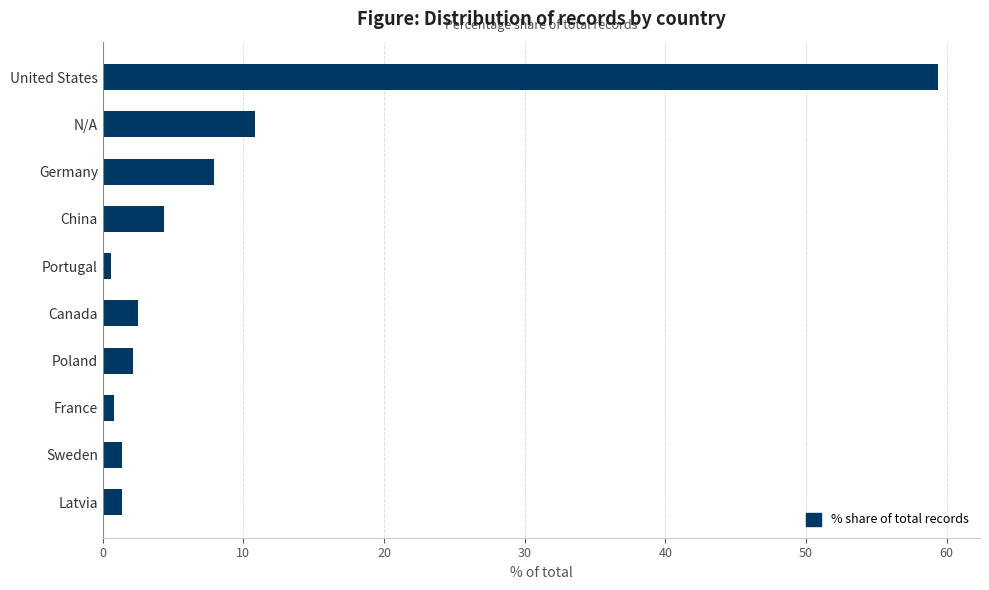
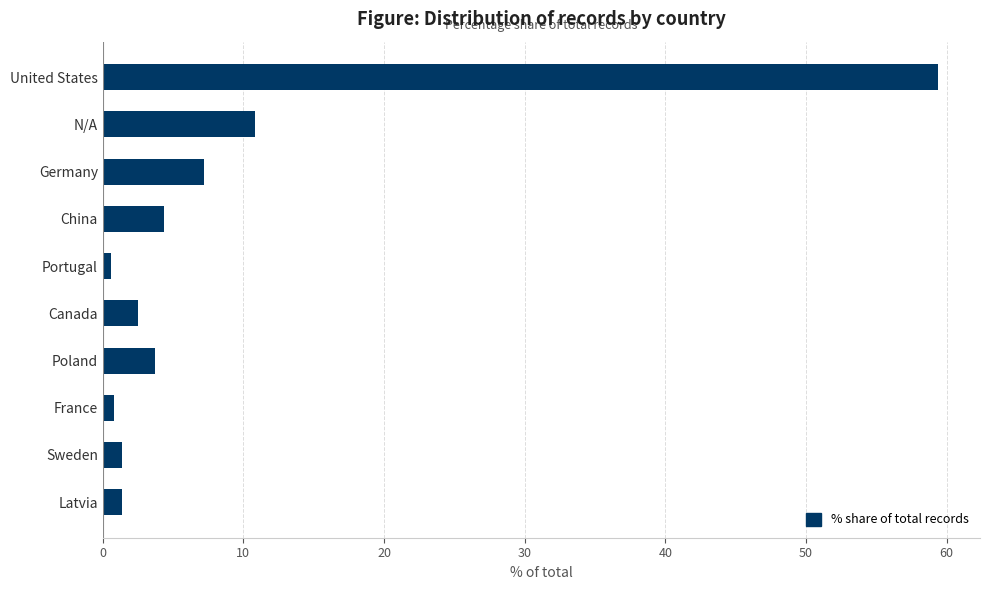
Germany: 7.9 -> 7.2
Poland: 2.1 -> 3.7
